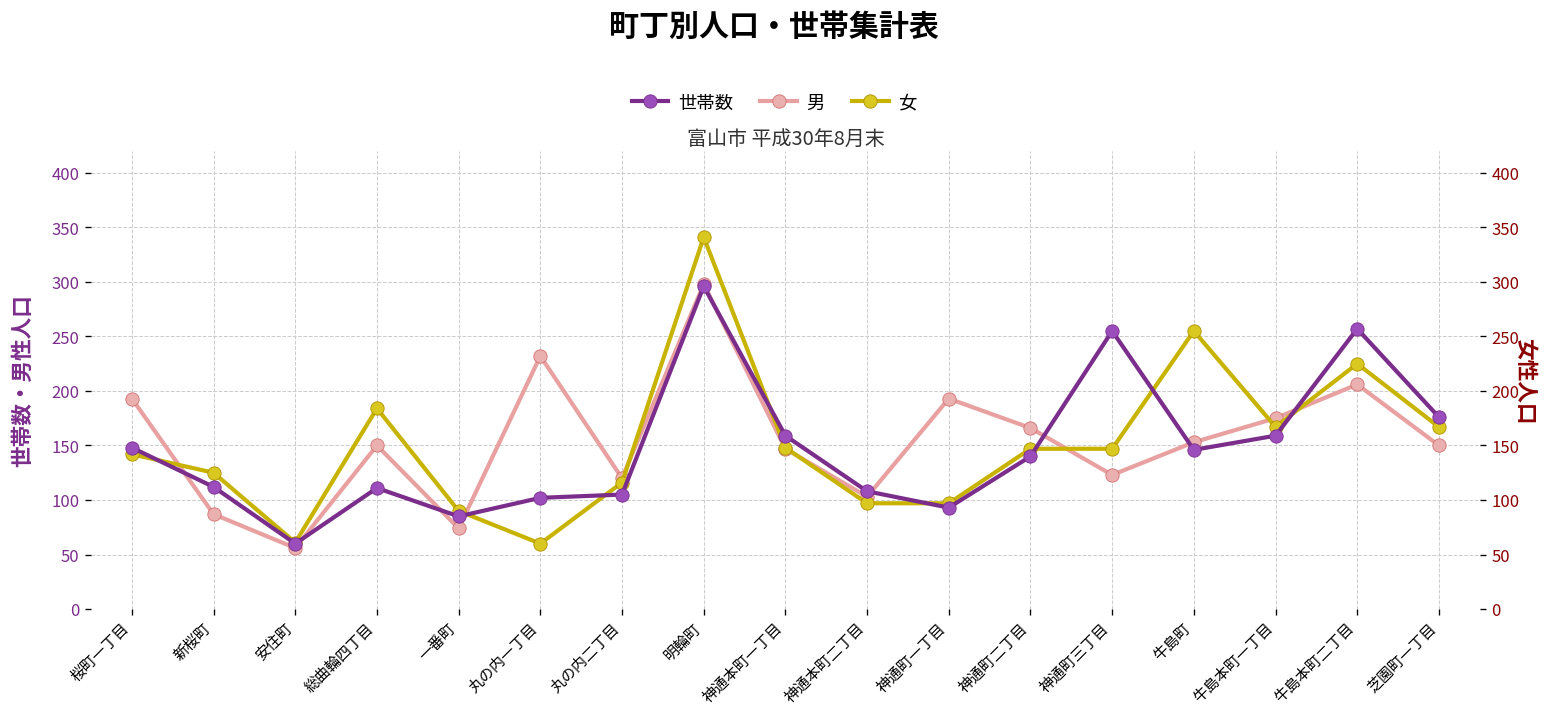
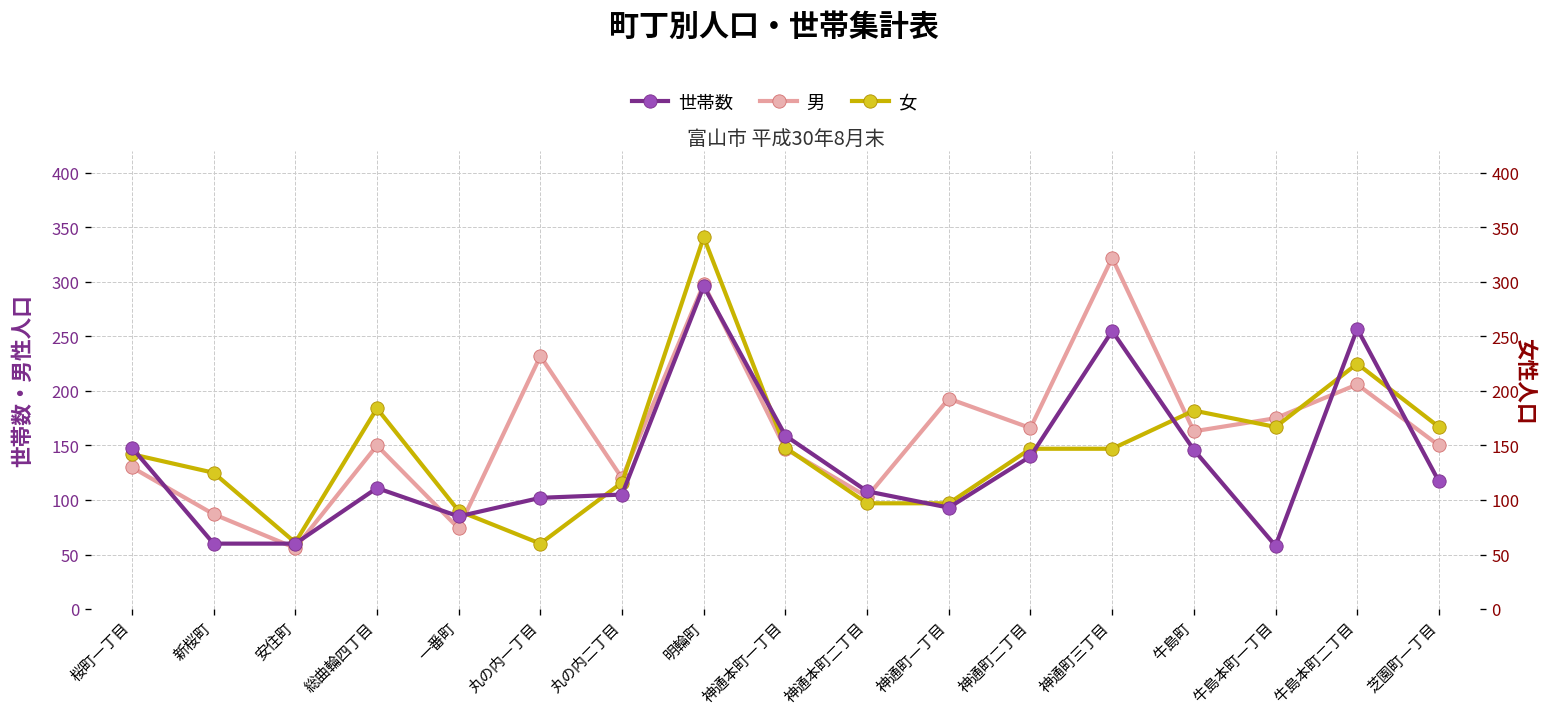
男, 桜町一丁目: 190 -> 130
世帯数, 新桜町: 110 -> 60
男, 神通町三丁目: 120 -> 320
男, 牛島町: 150 -> 160
女, 牛島町: 260 -> 180
世帯数, 牛島本町一丁目: 160 -> 60
世帯数, 芝園町一丁目: 180 -> 120
